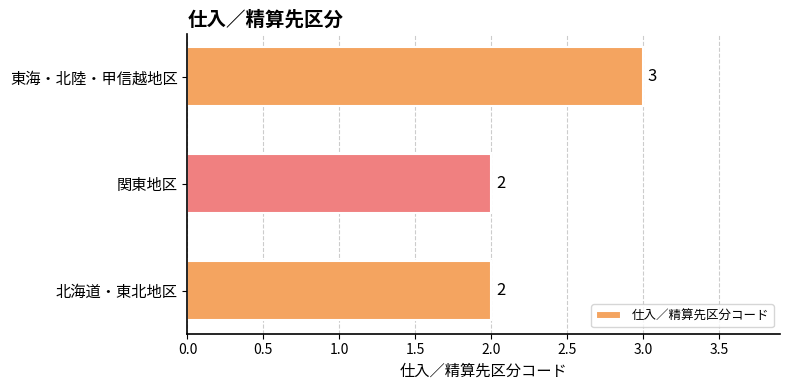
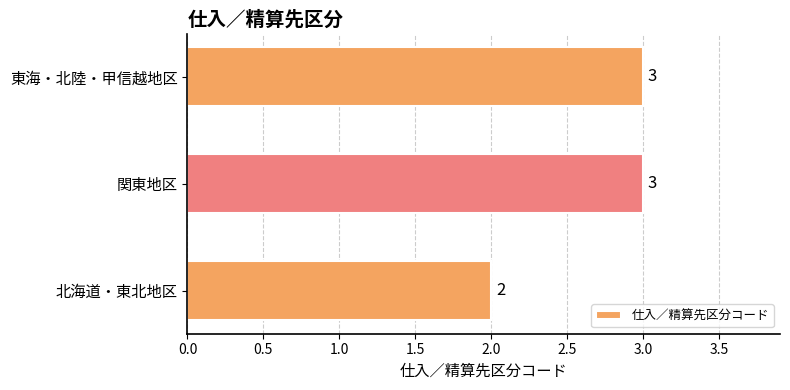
関東地区: 2 -> 3
